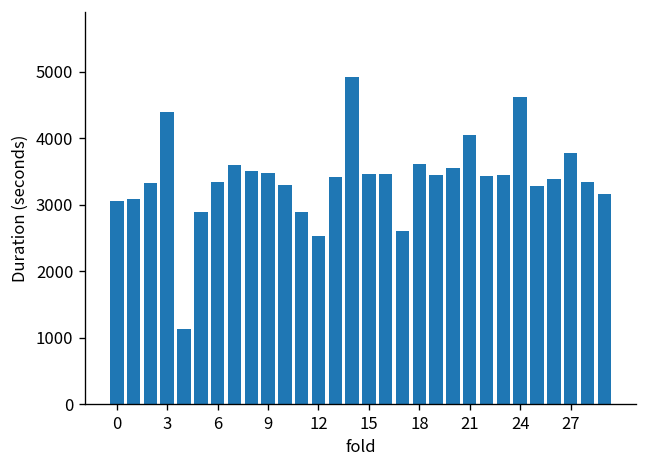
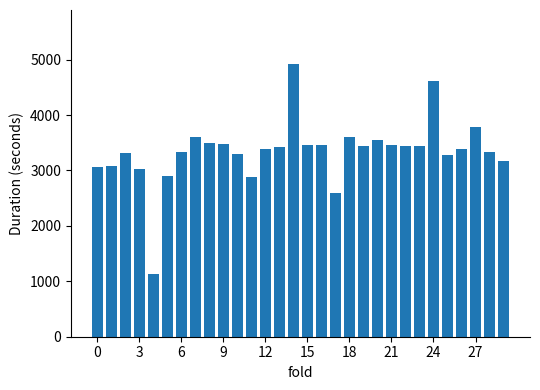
3: 4400 -> 3000
12: 2500 -> 3400
21: 4000 -> 3500
